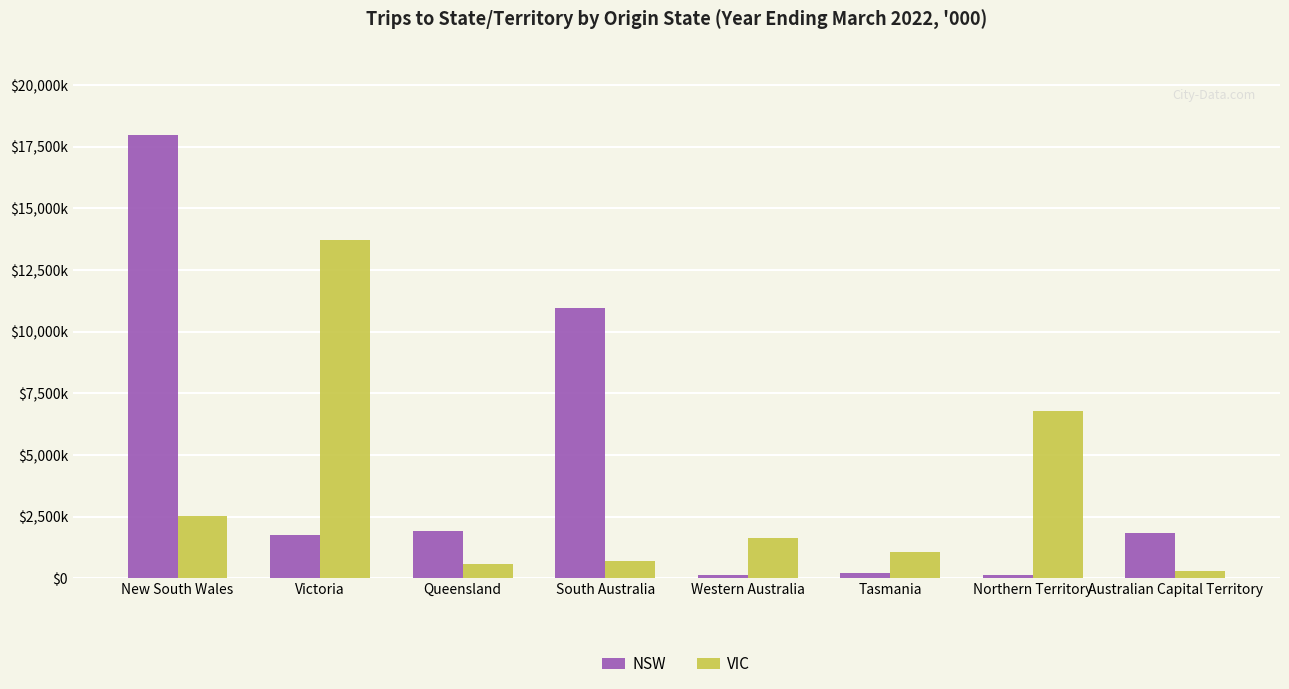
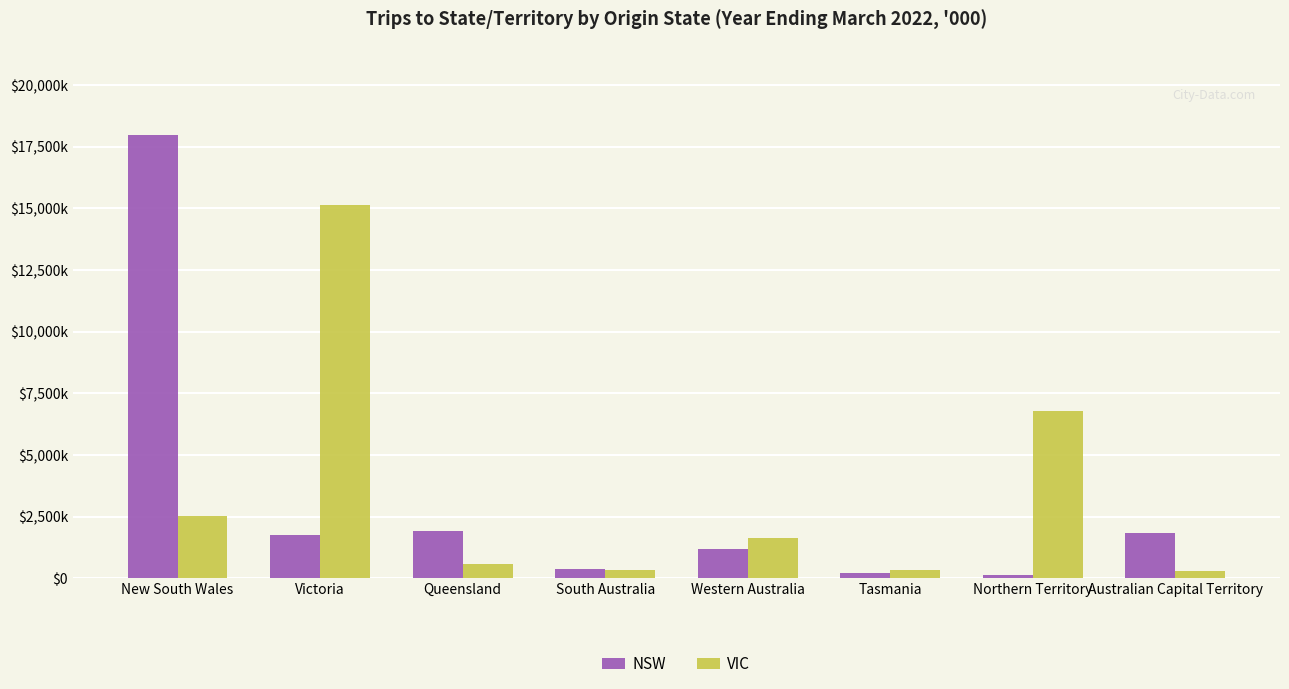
VIC, Victoria: $13,700,000 -> $15,100,000
NSW, South Australia: $11,000,000 -> $400,000
VIC, South Australia: $700,000 -> $400,000
NSW, Western Australia: $100,000 -> $1,200,000
VIC, Tasmania: $1,100,000 -> $300,000
